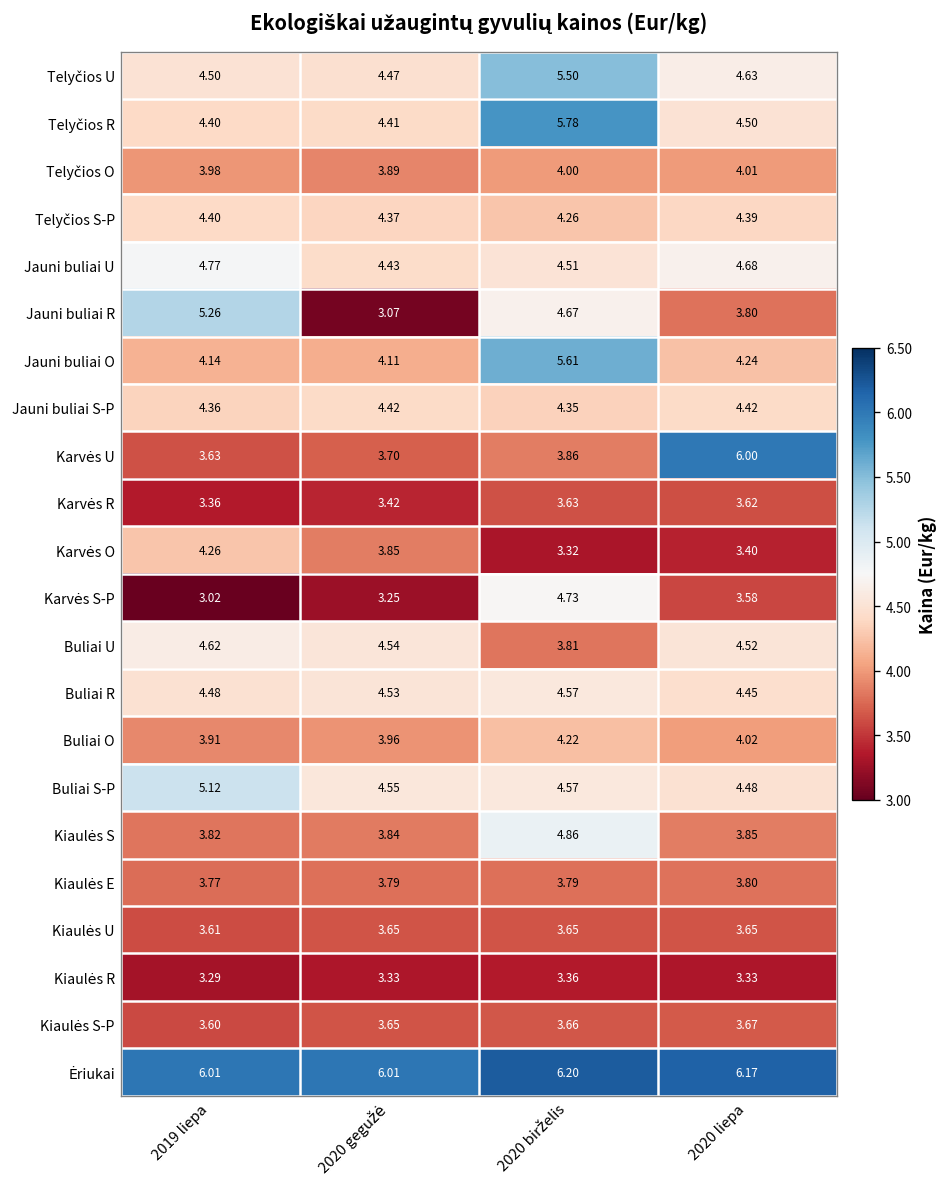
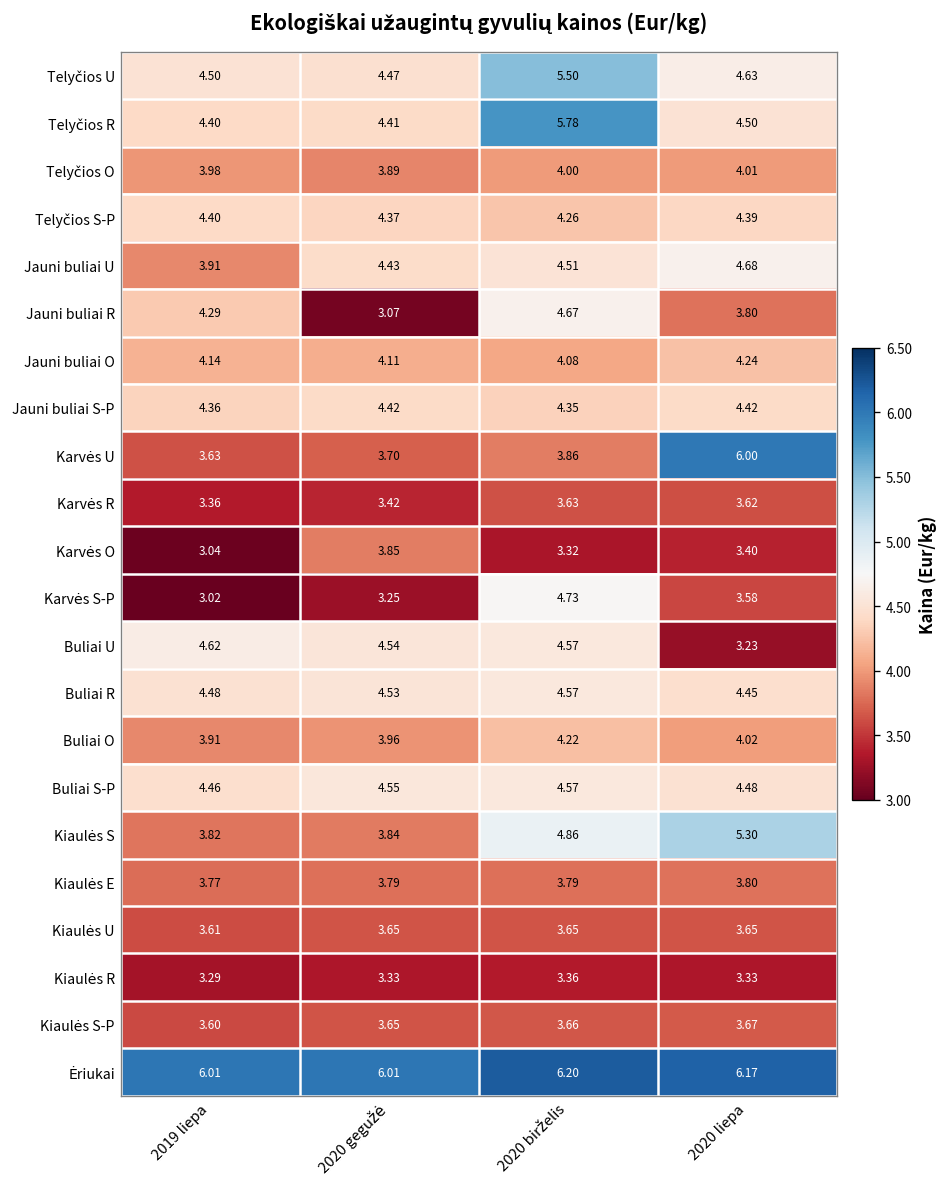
Jauni buliai U, 2019 liepa: 4.77 -> 3.91
Jauni buliai R, 2019 liepa: 5.26 -> 4.29
Jauni buliai O, 2020 birželis: 5.61 -> 4.08
Karvės O, 2019 liepa: 4.26 -> 3.04
Buliai U, 2020 birželis: 3.81 -> 4.57
Buliai U, 2020 liepa: 4.52 -> 3.23
Buliai S-P, 2019 liepa: 5.12 -> 4.46
Kiaulės S, 2020 liepa: 3.85 -> 5.30
